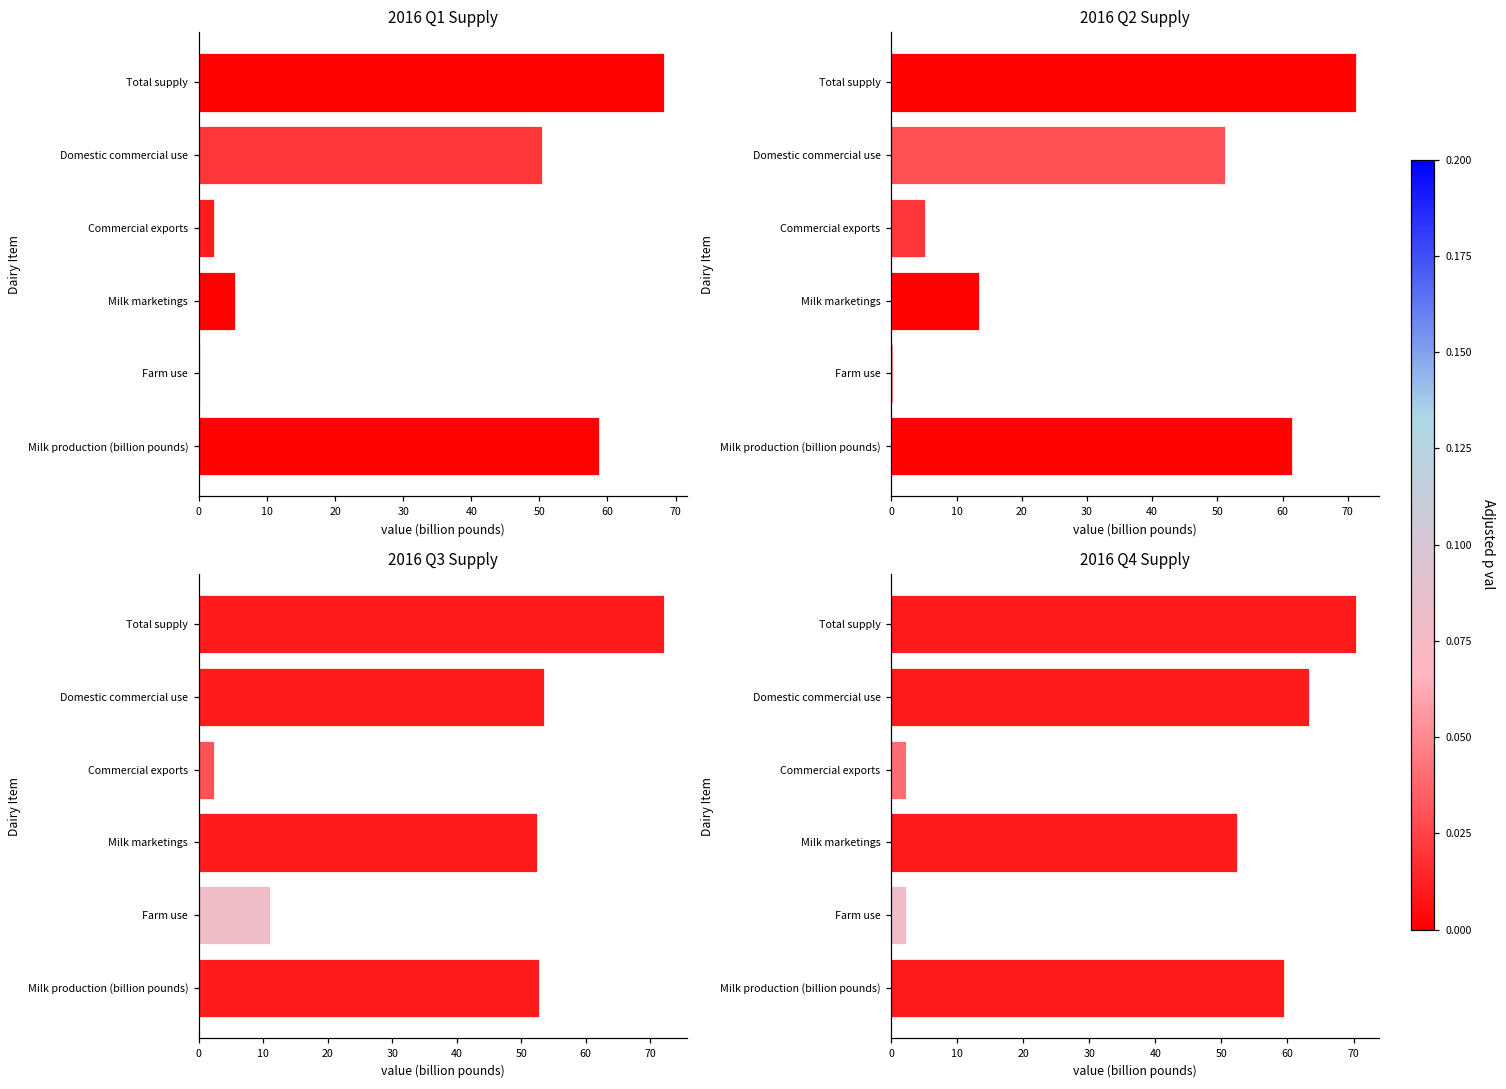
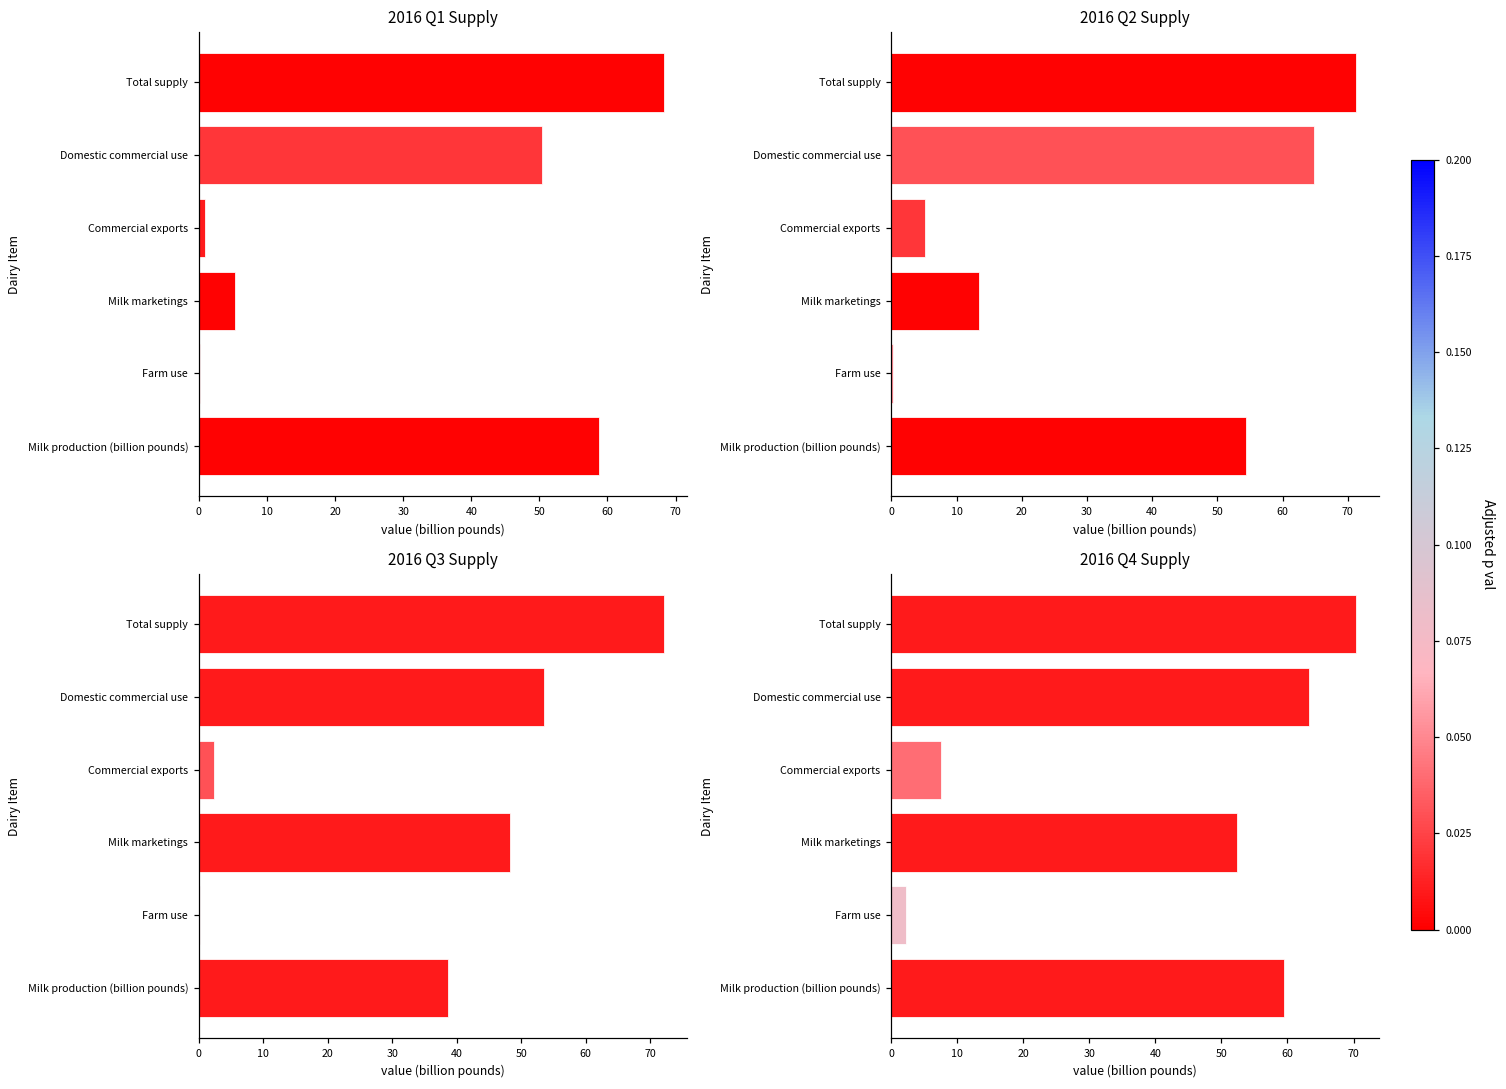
2016 Q1 Supply, Commercial exports: 2 -> 1
2016 Q2 Supply, Domestic commercial use: 51 -> 65
2016 Q2 Supply, Milk production (billion pounds): 61 -> 54
2016 Q3 Supply, Milk marketings: 52 -> 48
2016 Q3 Supply, Farm use: 11 -> 0
2016 Q3 Supply, Milk production (billion pounds): 53 -> 39
2016 Q4 Supply, Commercial exports: 2 -> 8
